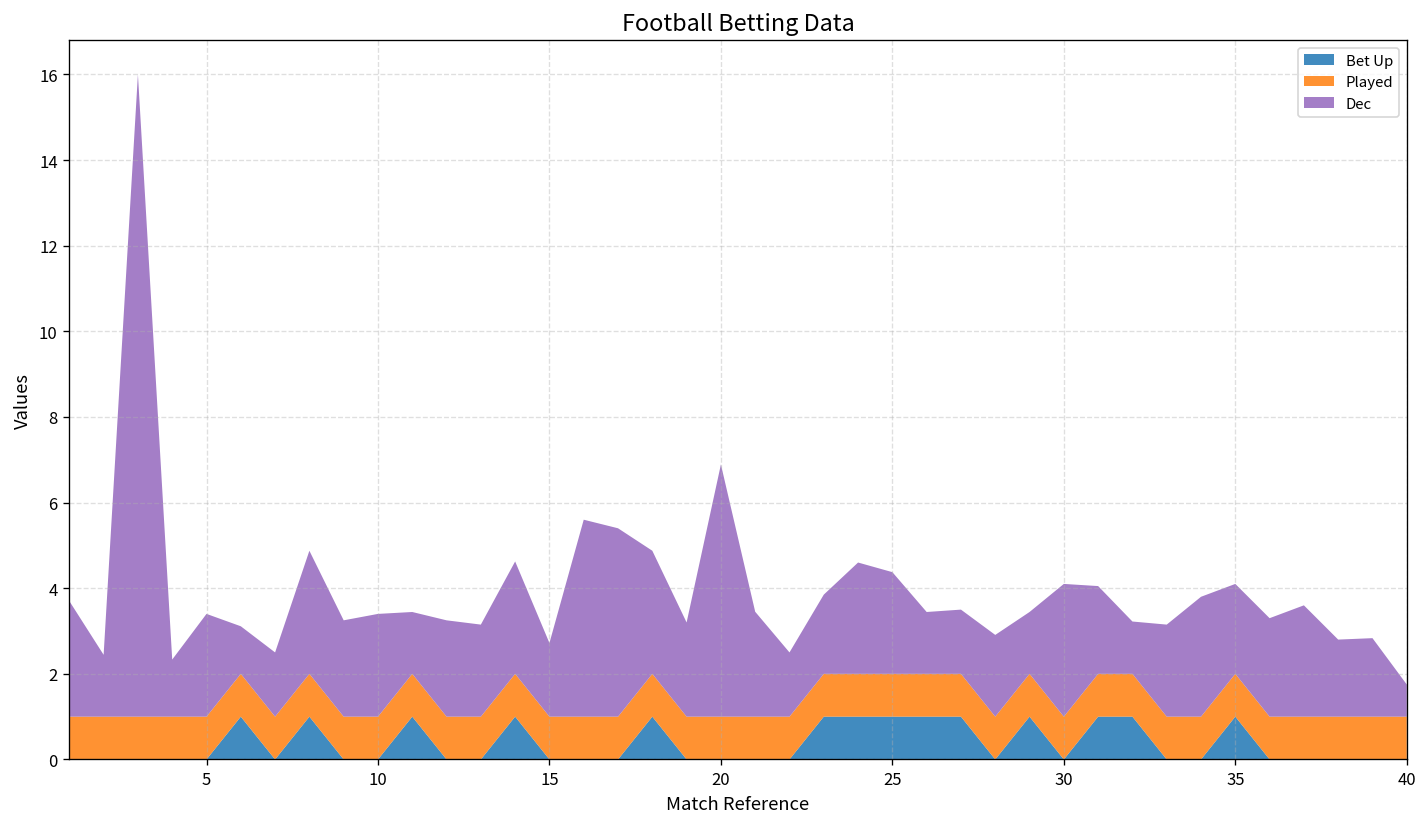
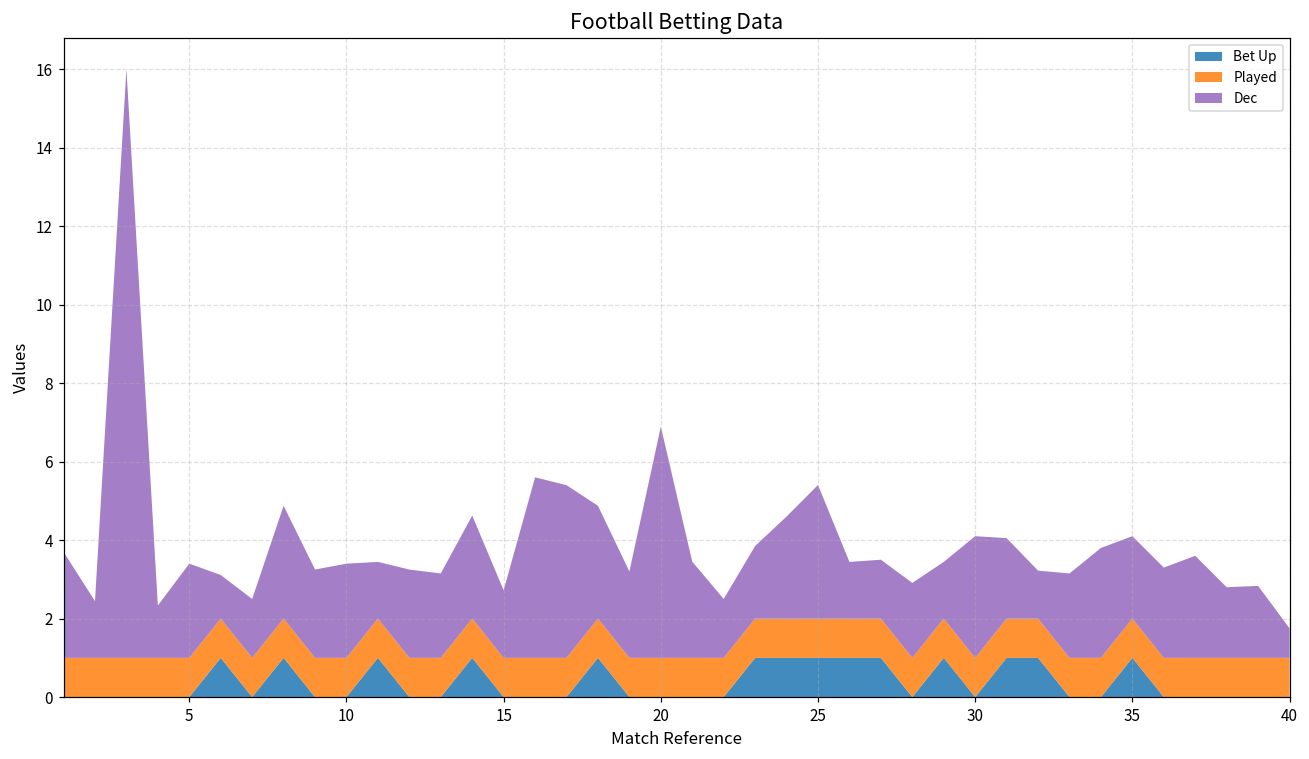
Dec, 25: 2.4 -> 3.4
